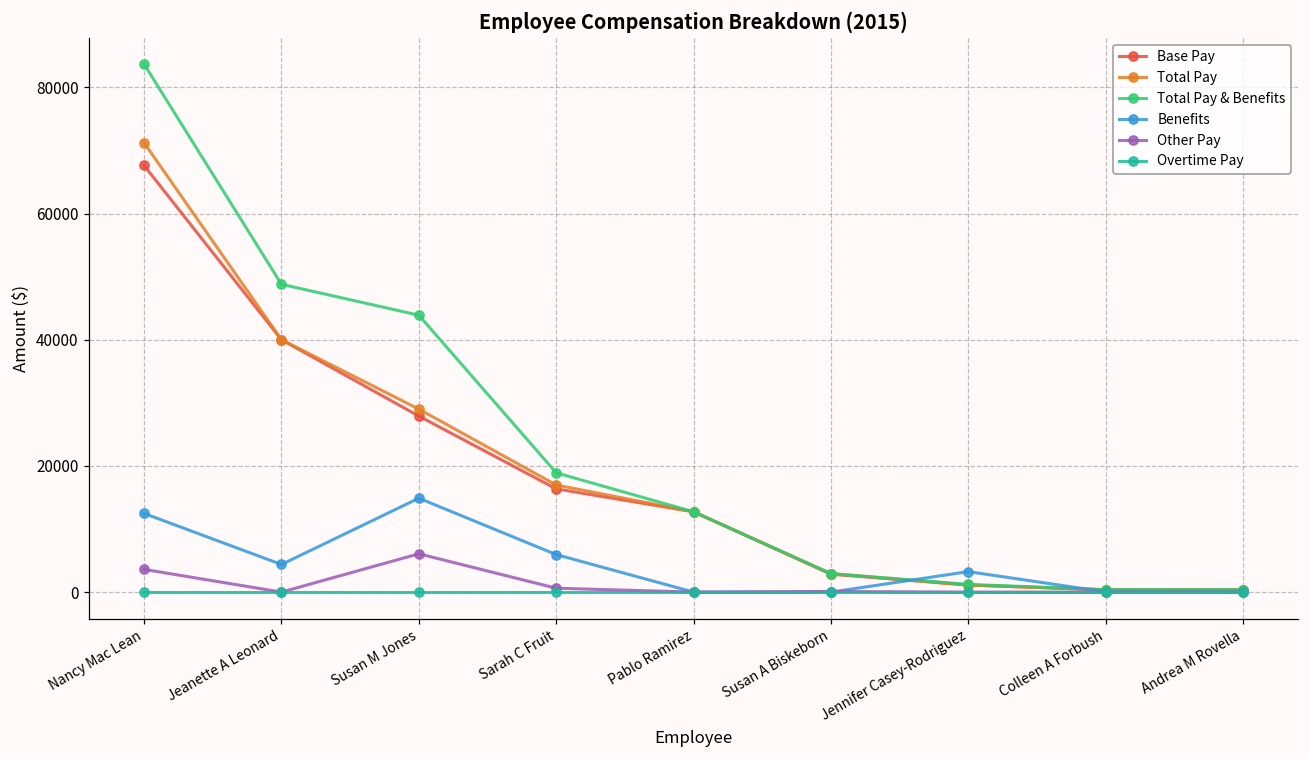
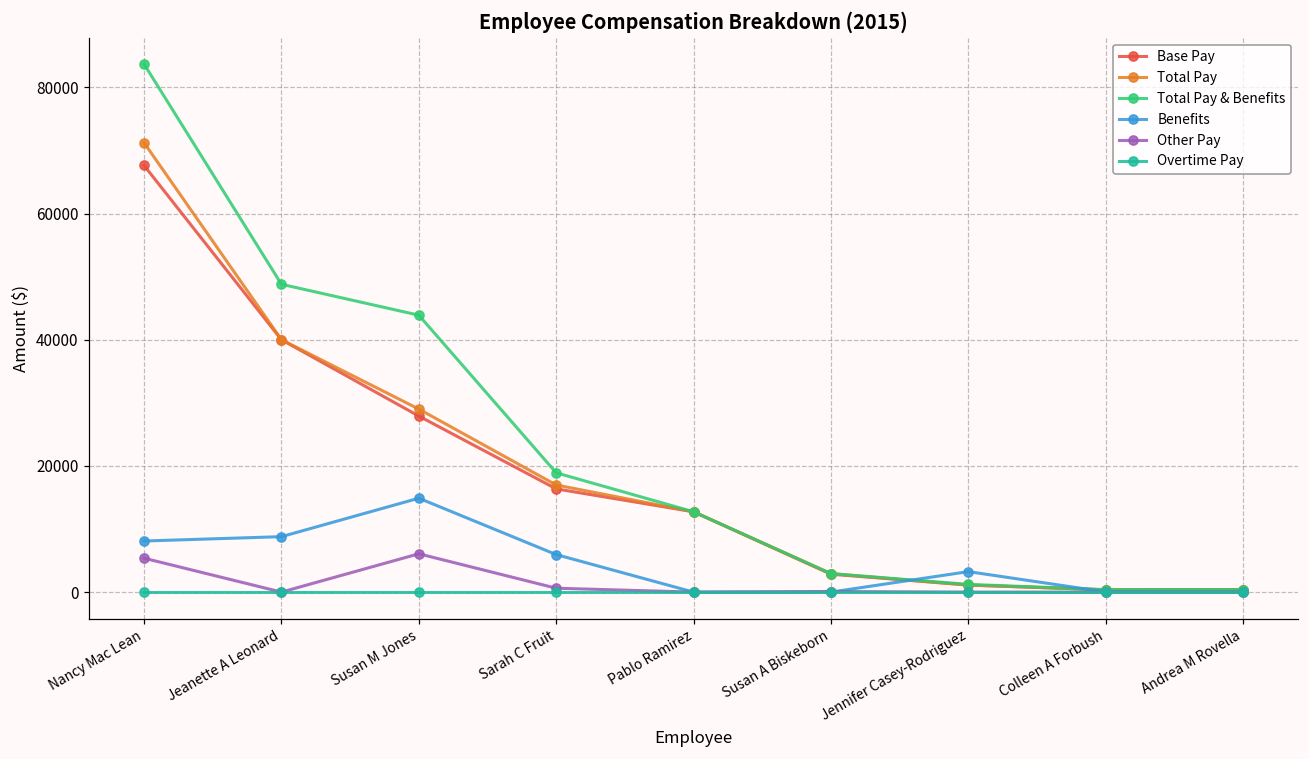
Benefits, Nancy Mac Lean: 12000 -> 8000
Other Pay, Nancy Mac Lean: 4000 -> 5000
Benefits, Jeanette A Leonard: 4000 -> 9000
